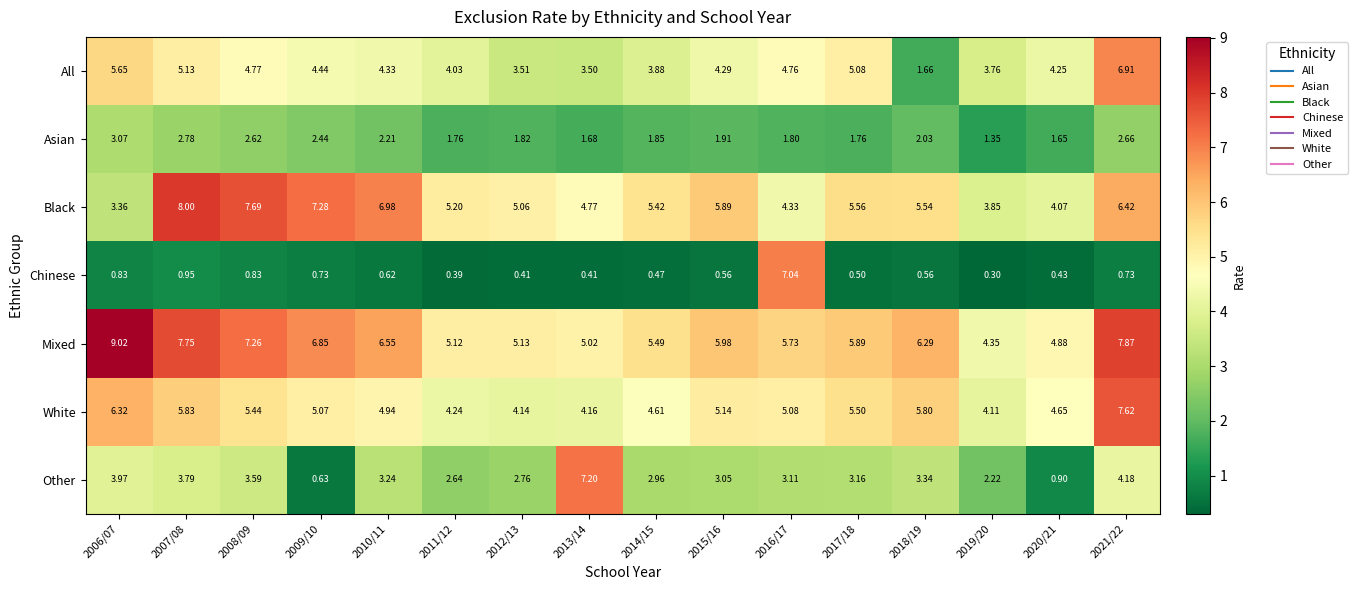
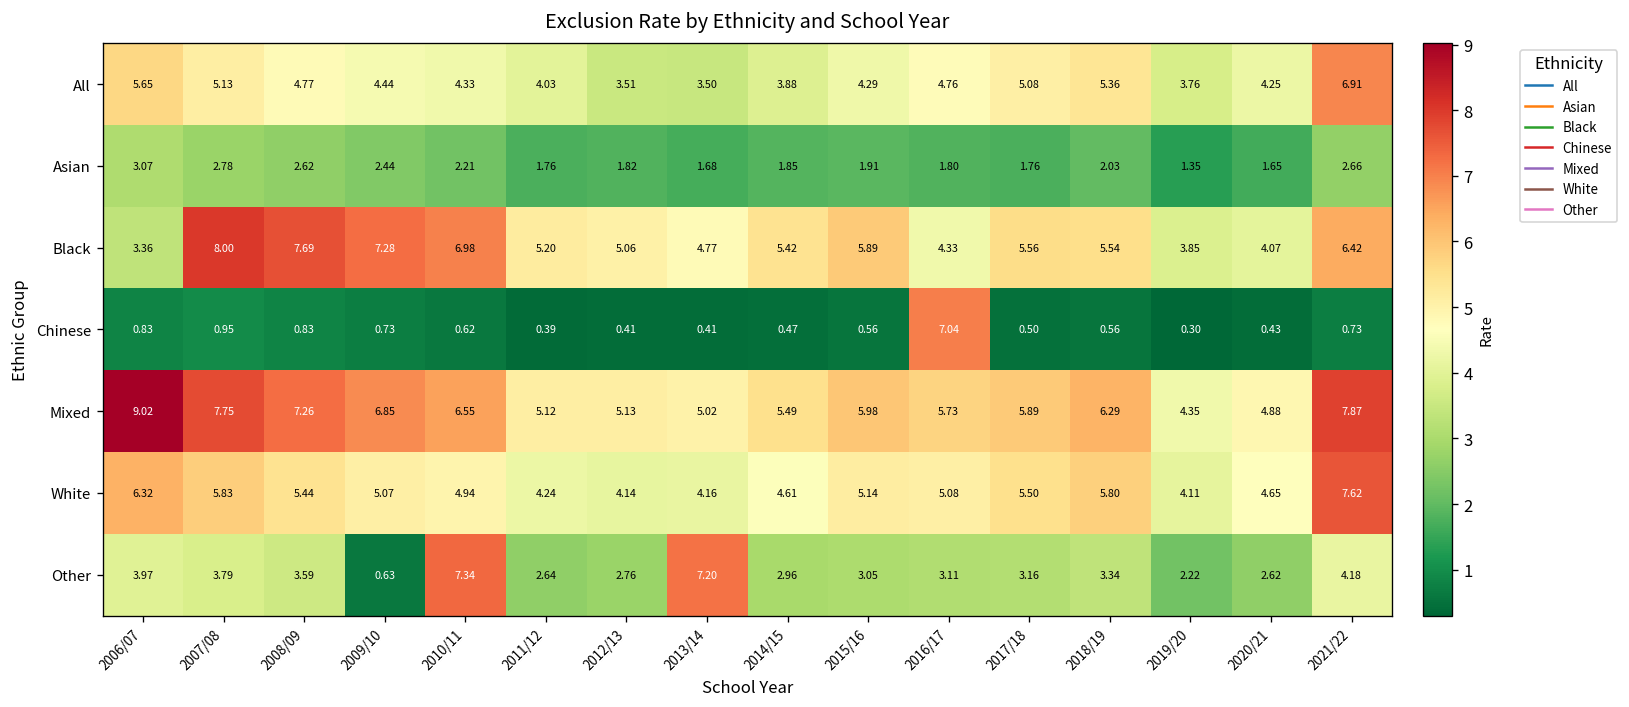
All, 2018/19: 1.66 -> 5.36
Other, 2010/11: 3.24 -> 7.34
Other, 2020/21: 0.90 -> 2.62
